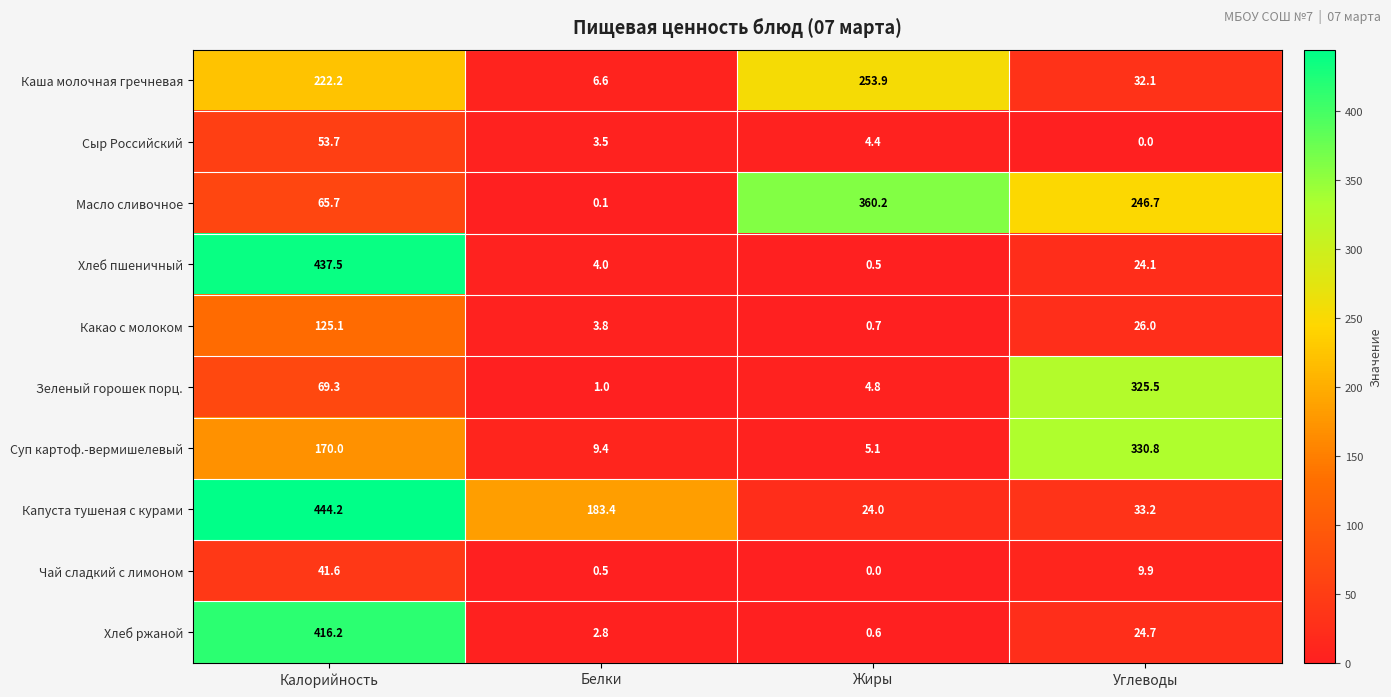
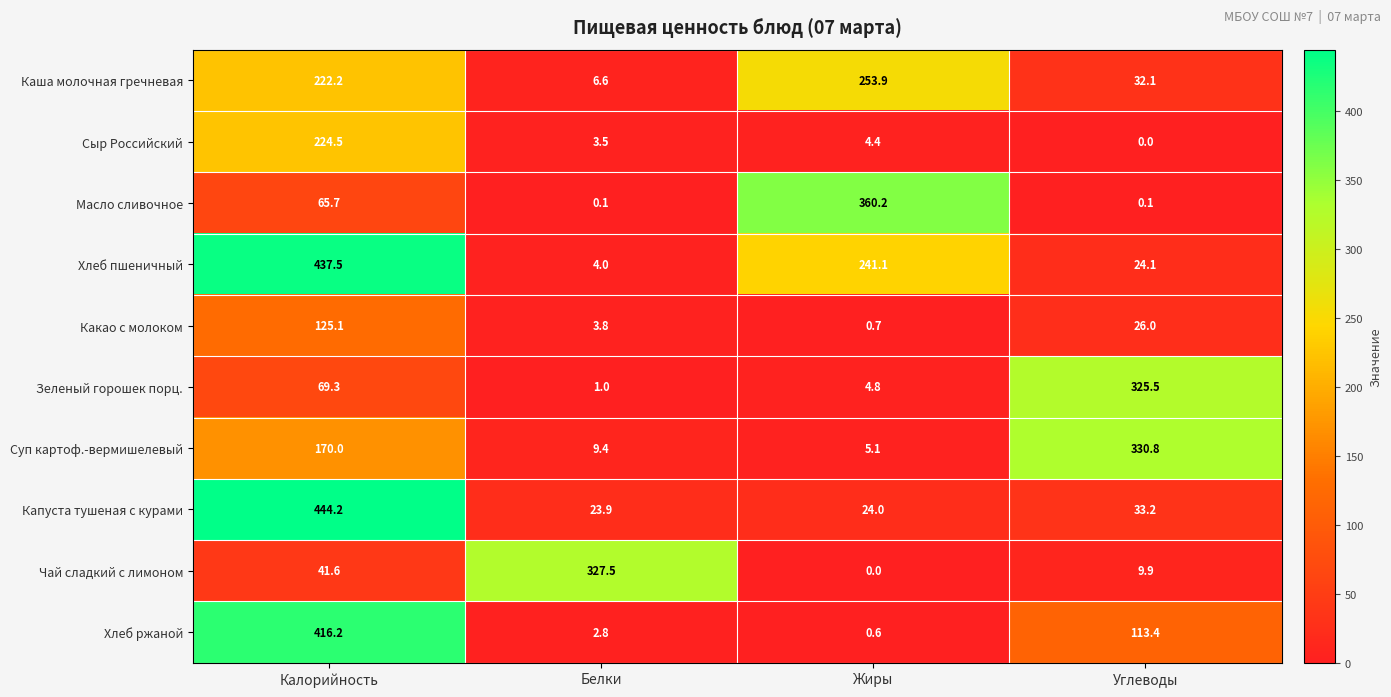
Сыр Российский, Калорийность: 53.7 -> 224.5
Масло сливочное, Углеводы: 246.7 -> 0.1
Хлеб пшеничный, Жиры: 0.5 -> 241.1
Капуста тушеная с курами, Белки: 183.4 -> 23.9
Чай сладкий с лимоном, Белки: 0.5 -> 327.5
Хлеб ржаной, Углеводы: 24.7 -> 113.4
